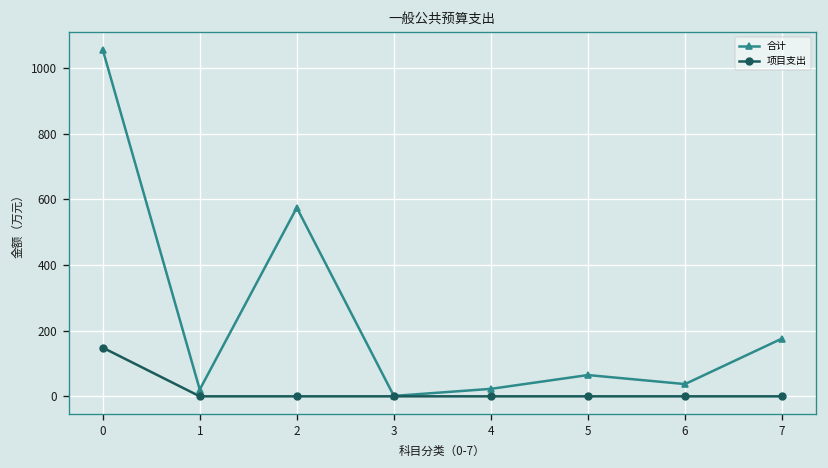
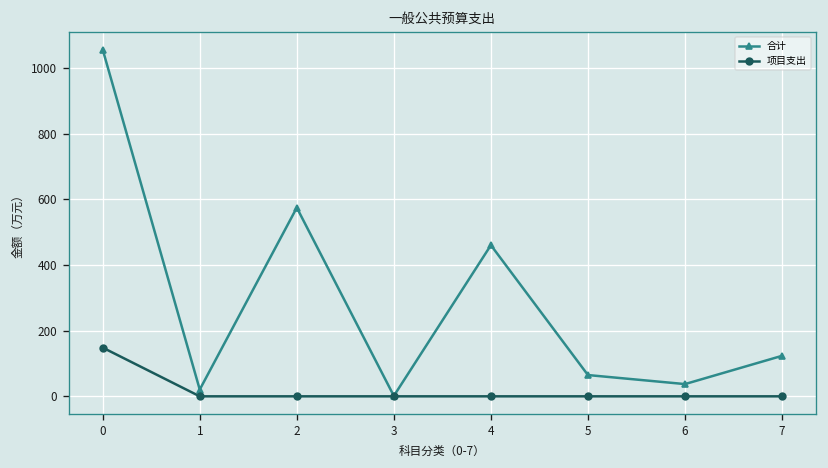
合计, 4: 20 -> 460
合计, 7: 180 -> 120
